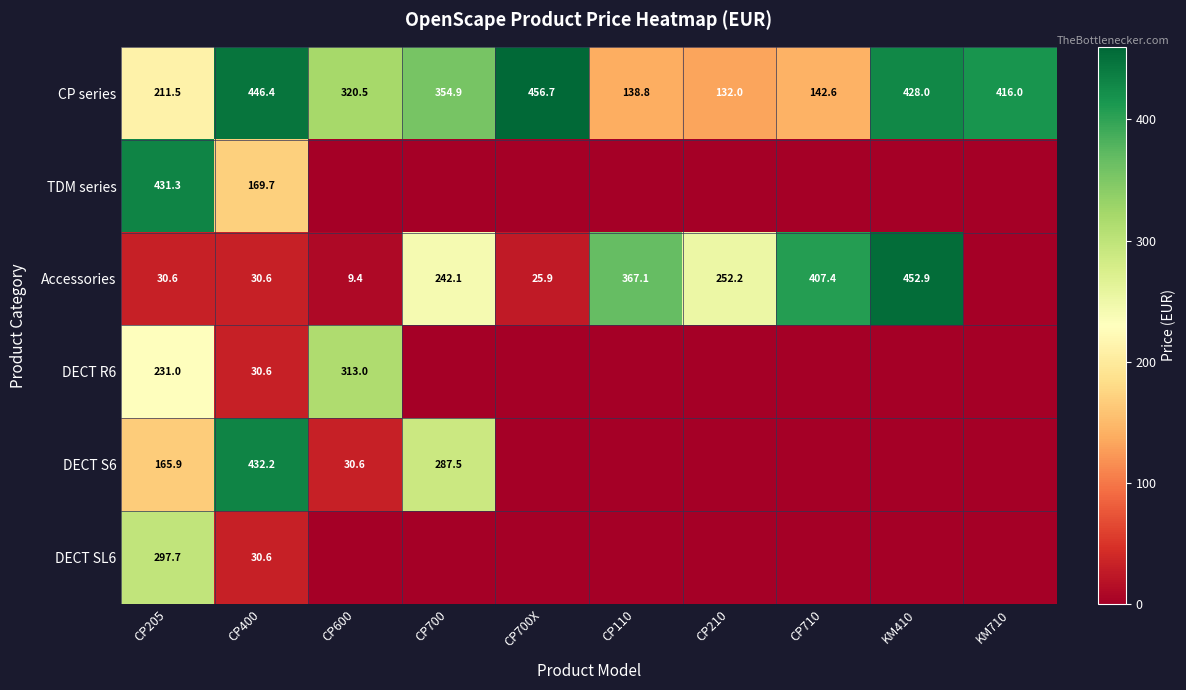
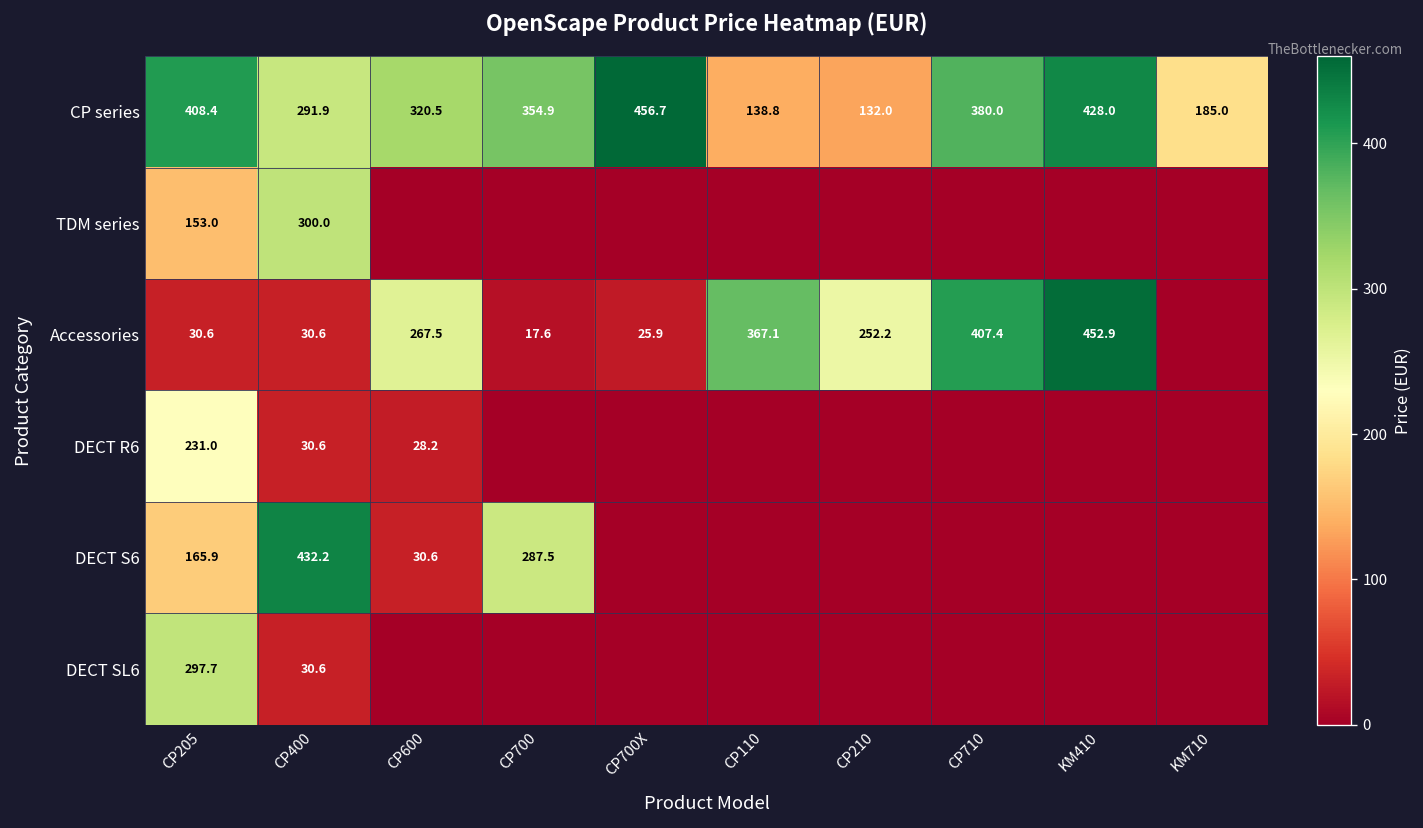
CP series, CP205: 211.5 -> 408.4
CP series, CP400: 446.4 -> 291.9
CP series, CP710: 142.6 -> 380.0
CP series, KM710: 416.0 -> 185.0
TDM series, CP205: 431.3 -> 153.0
TDM series, CP400: 169.7 -> 300.0
Accessories, CP600: 9.4 -> 267.5
Accessories, CP700: 242.1 -> 17.6
DECT R6, CP600: 313.0 -> 28.2
